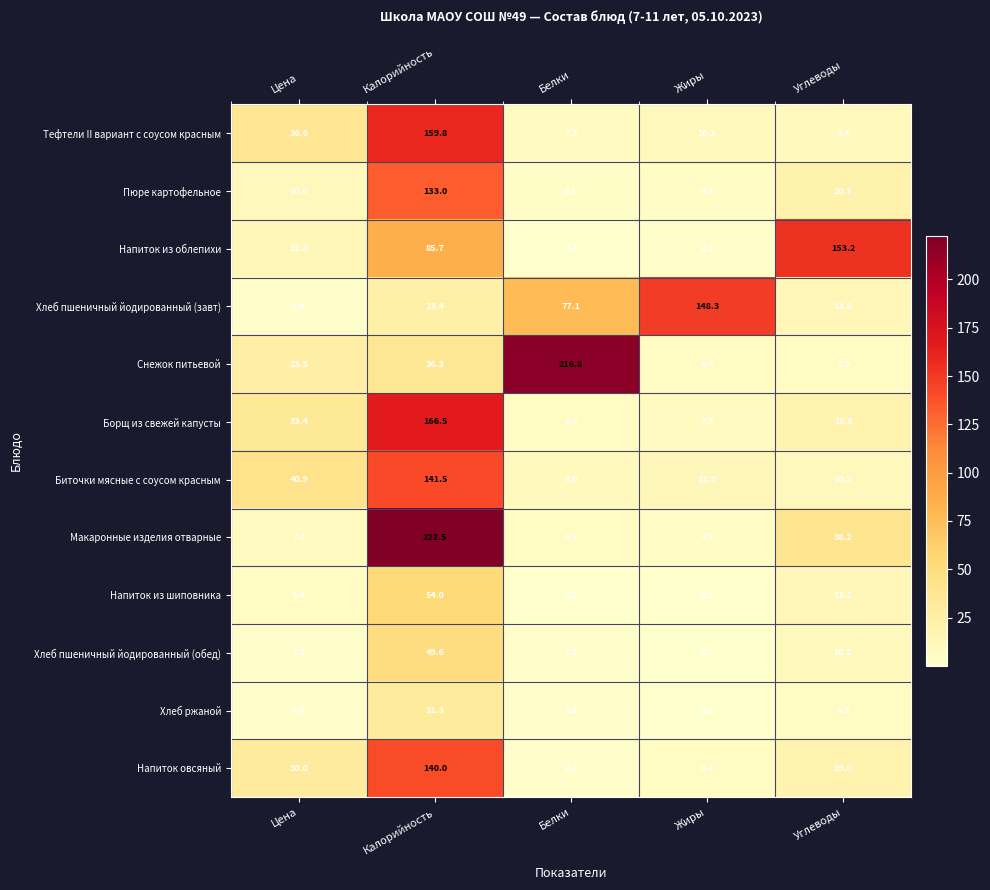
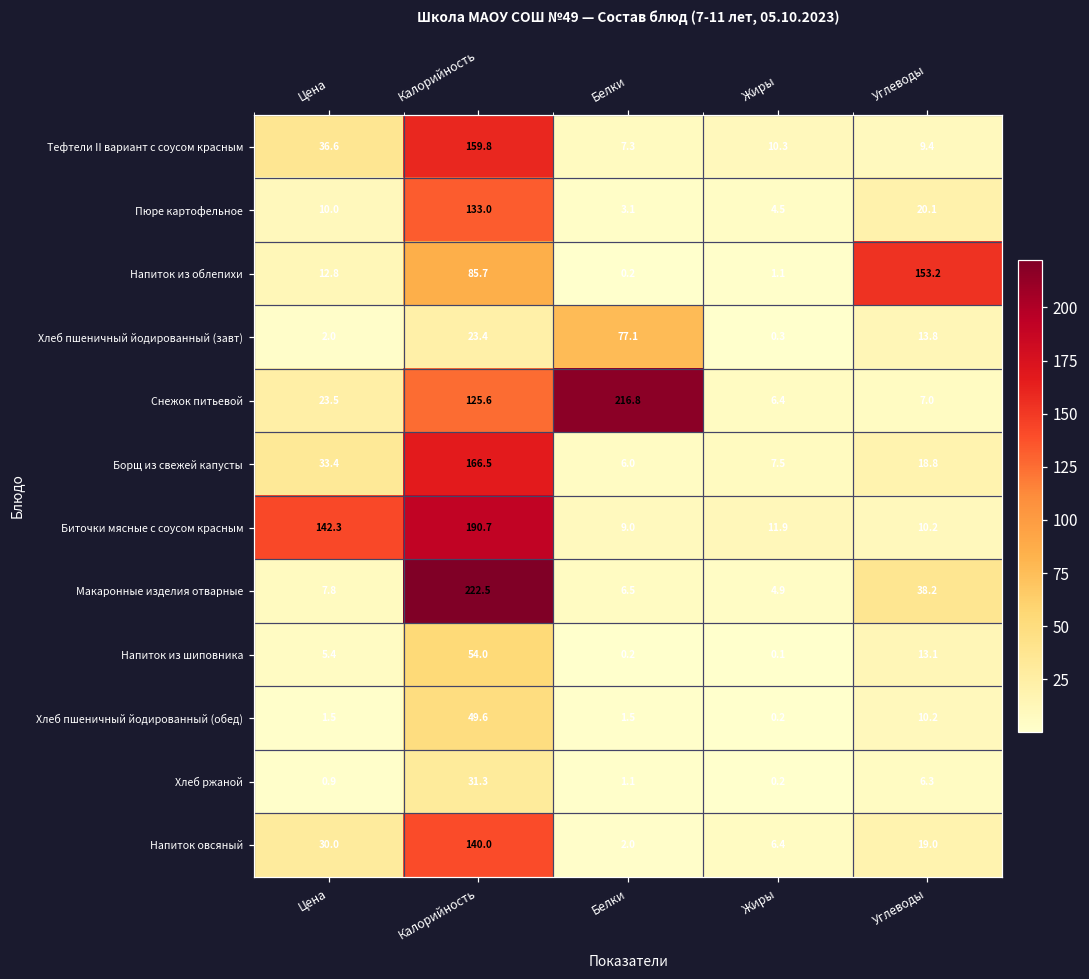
Хлеб пшеничный йодированный (завт), Жиры: 148.3 -> 0.3
Снежок питьевой, Калорийность: 36.3 -> 125.6
Биточки мясные с соусом красным, Цена: 40.9 -> 142.3
Биточки мясные с соусом красным, Калорийность: 141.5 -> 190.7
